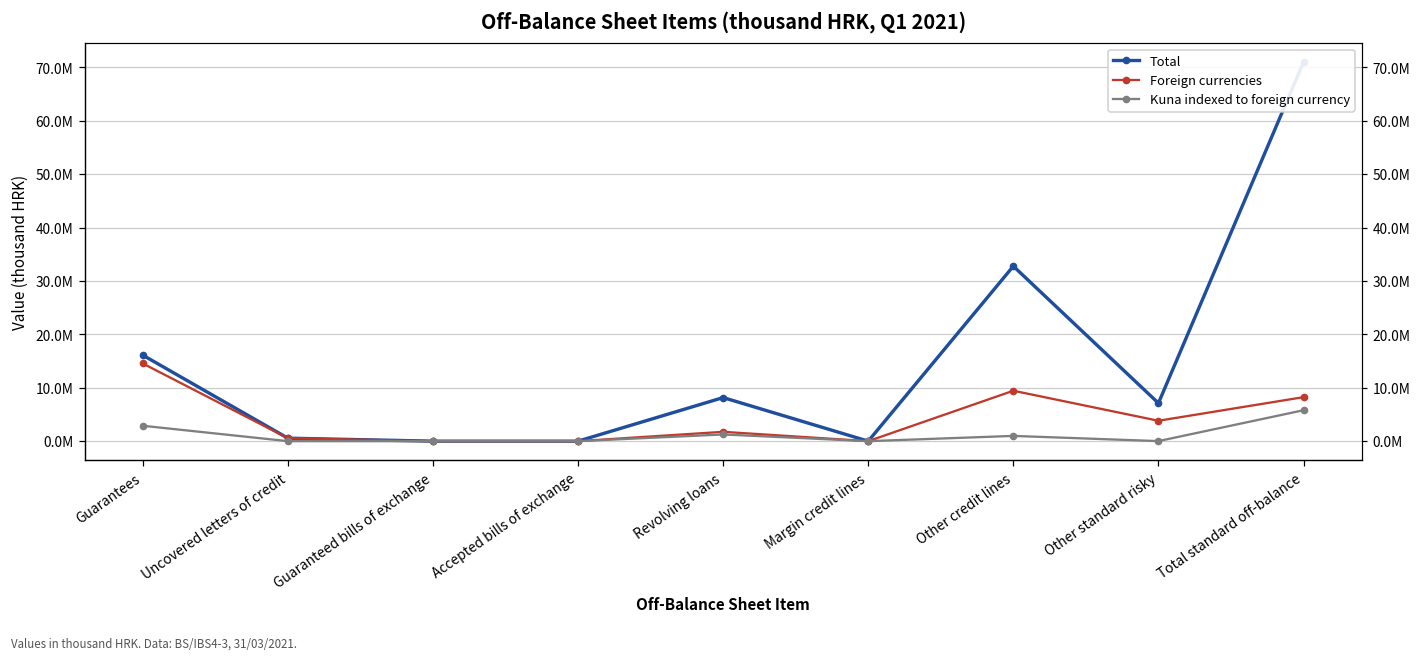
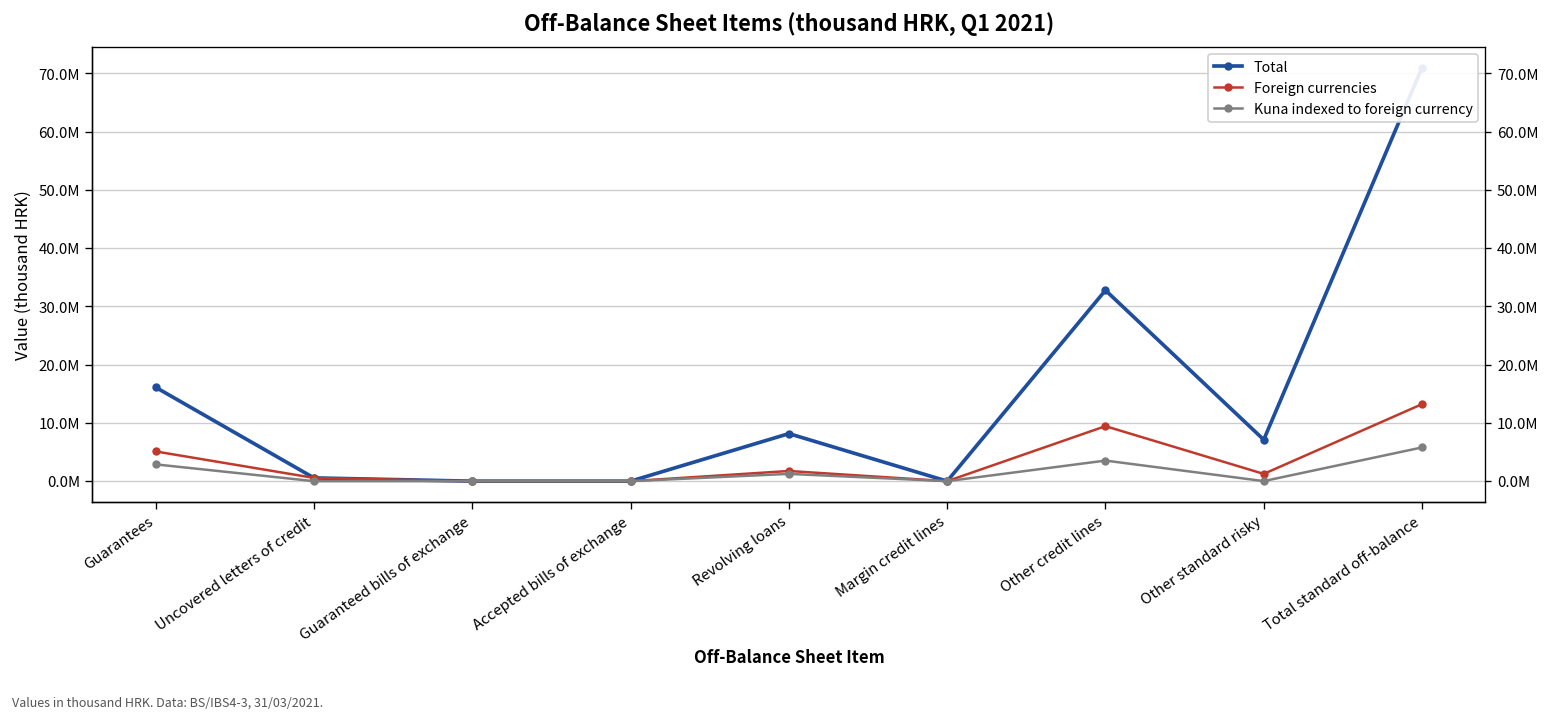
Foreign currencies, Guarantees: 15000000 -> 5000000
Kuna indexed to foreign currency, Other credit lines: 1000000 -> 4000000
Foreign currencies, Other standard risky: 4000000 -> 1000000
Foreign currencies, Total standard off-balance: 8000000 -> 13000000
